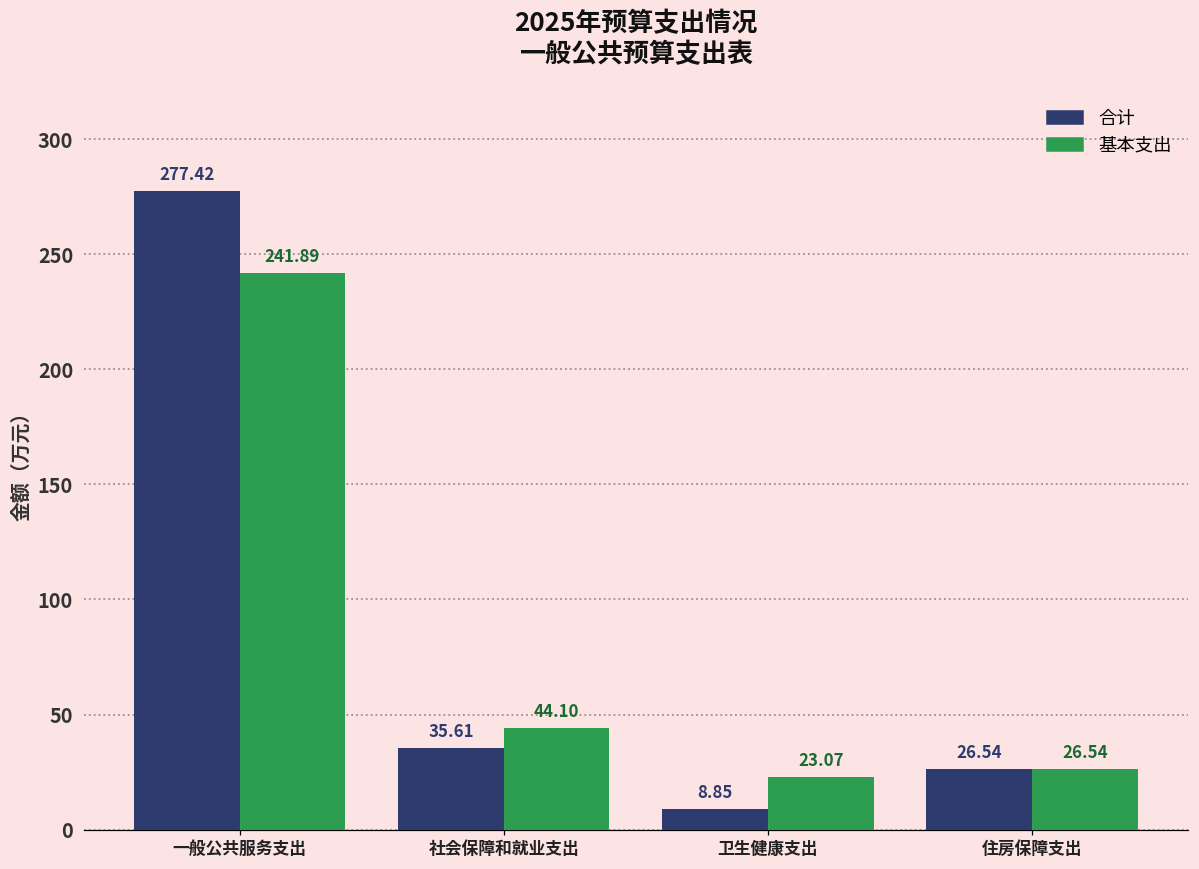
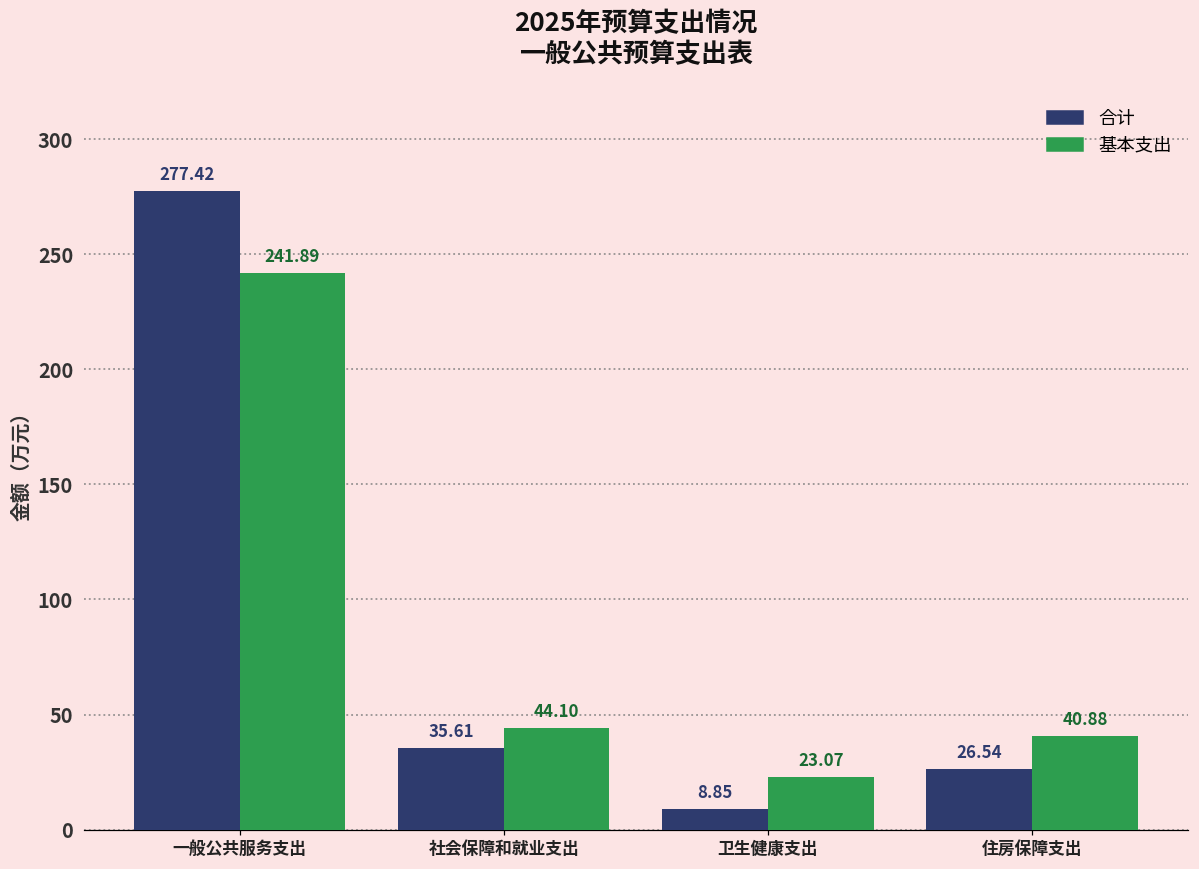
基本支出, 住房保障支出: 26.54 -> 40.88
